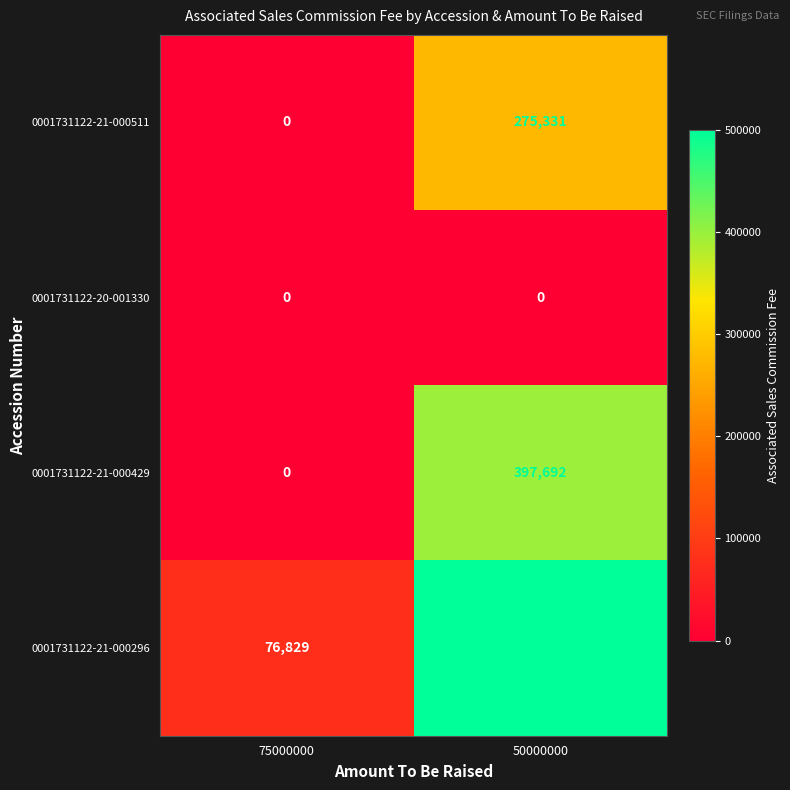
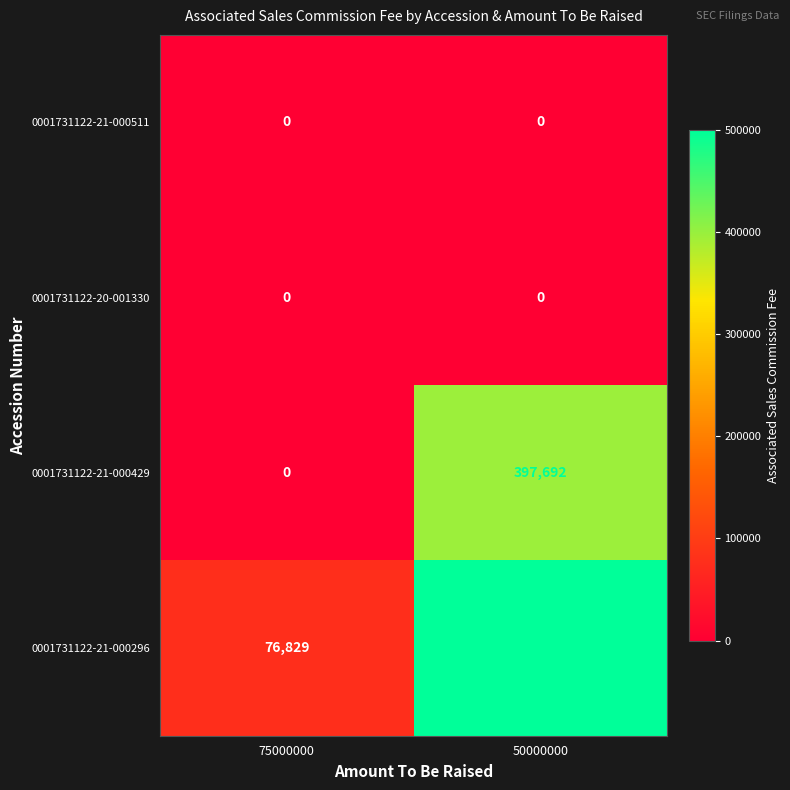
0001731122-21-000511, 50000000: 275,331 -> 0
